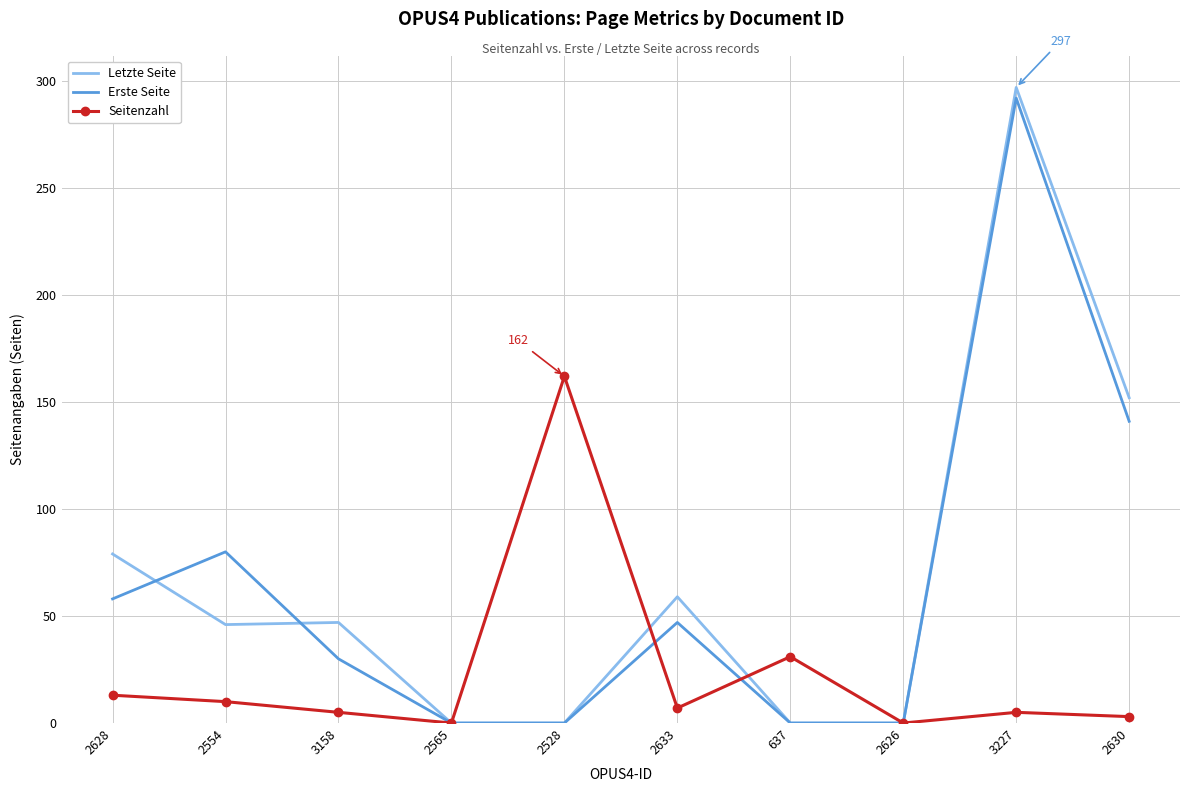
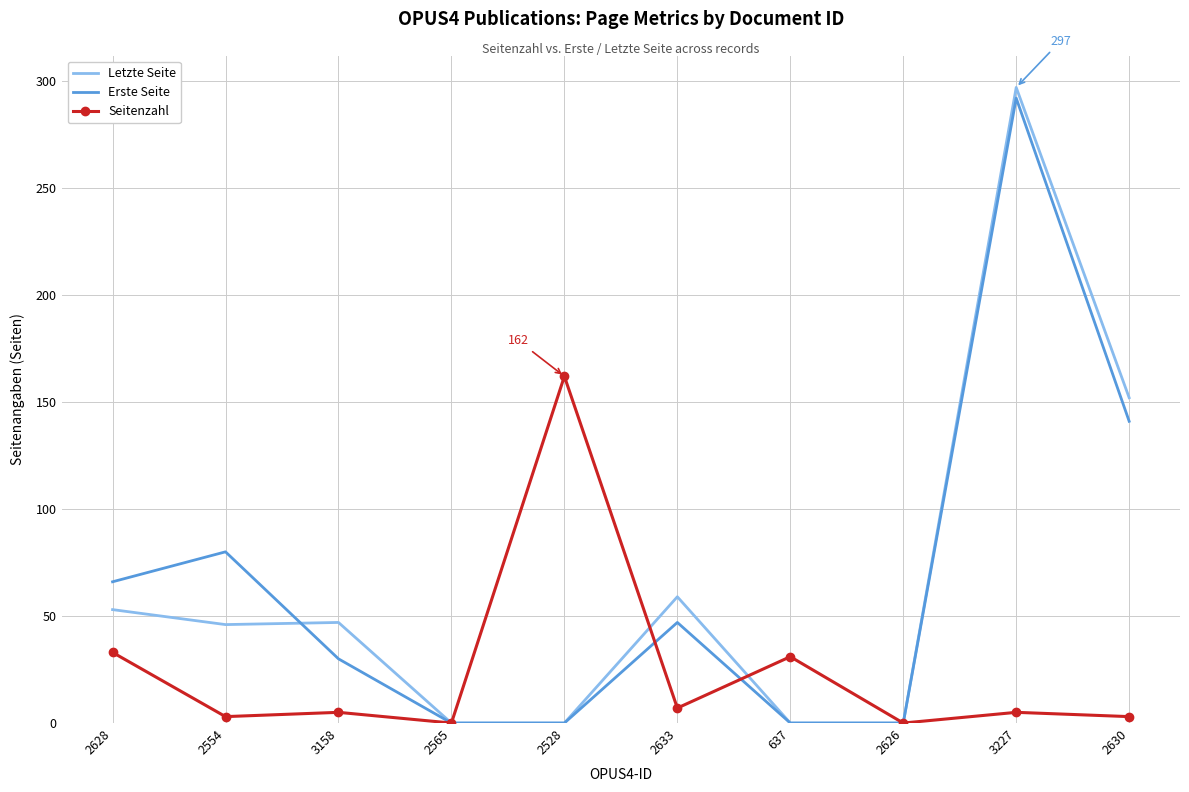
Letzte Seite, 2628: 79 -> 53
Erste Seite, 2628: 58 -> 66
Seitenzahl, 2628: 13 -> 33
Seitenzahl, 2554: 10 -> 3
